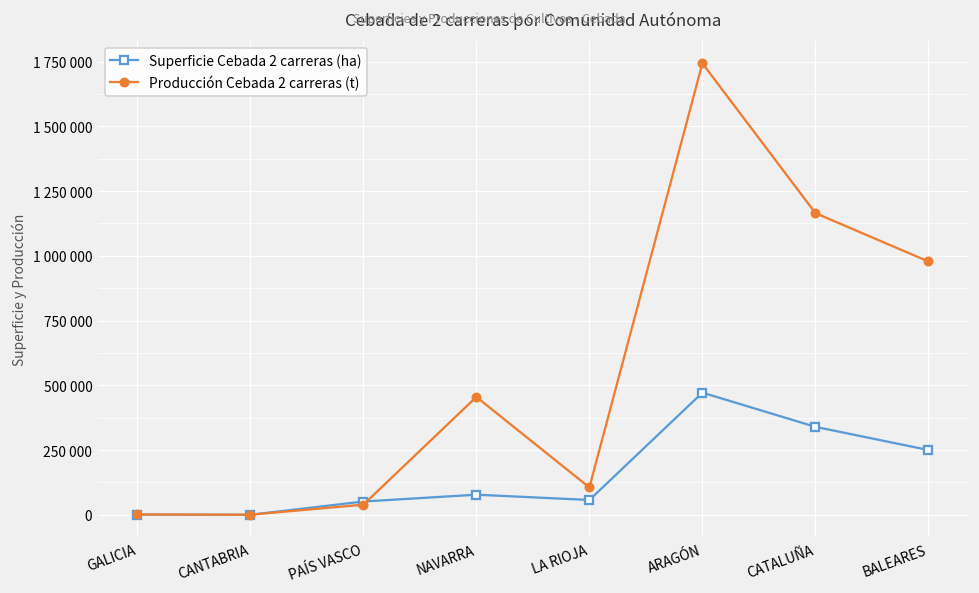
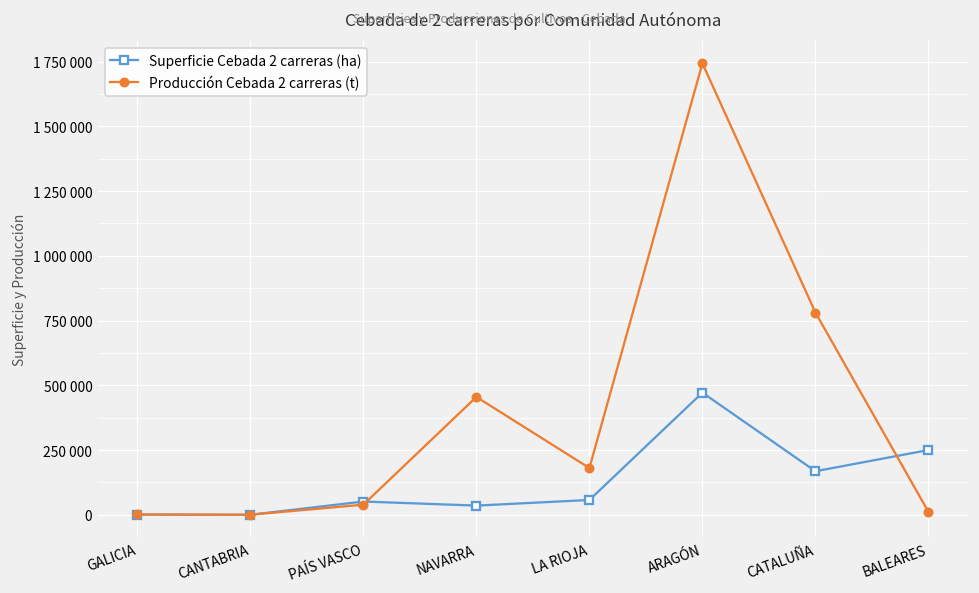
Superficie Cebada 2 carreras (ha), NAVARRA: 80000 -> 40000
Producción Cebada 2 carreras (t), LA RIOJA: 110000 -> 180000
Superficie Cebada 2 carreras (ha), CATALUÑA: 340000 -> 170000
Producción Cebada 2 carreras (t), CATALUÑA: 1160000 -> 780000
Producción Cebada 2 carreras (t), BALEARES: 980000 -> 10000
